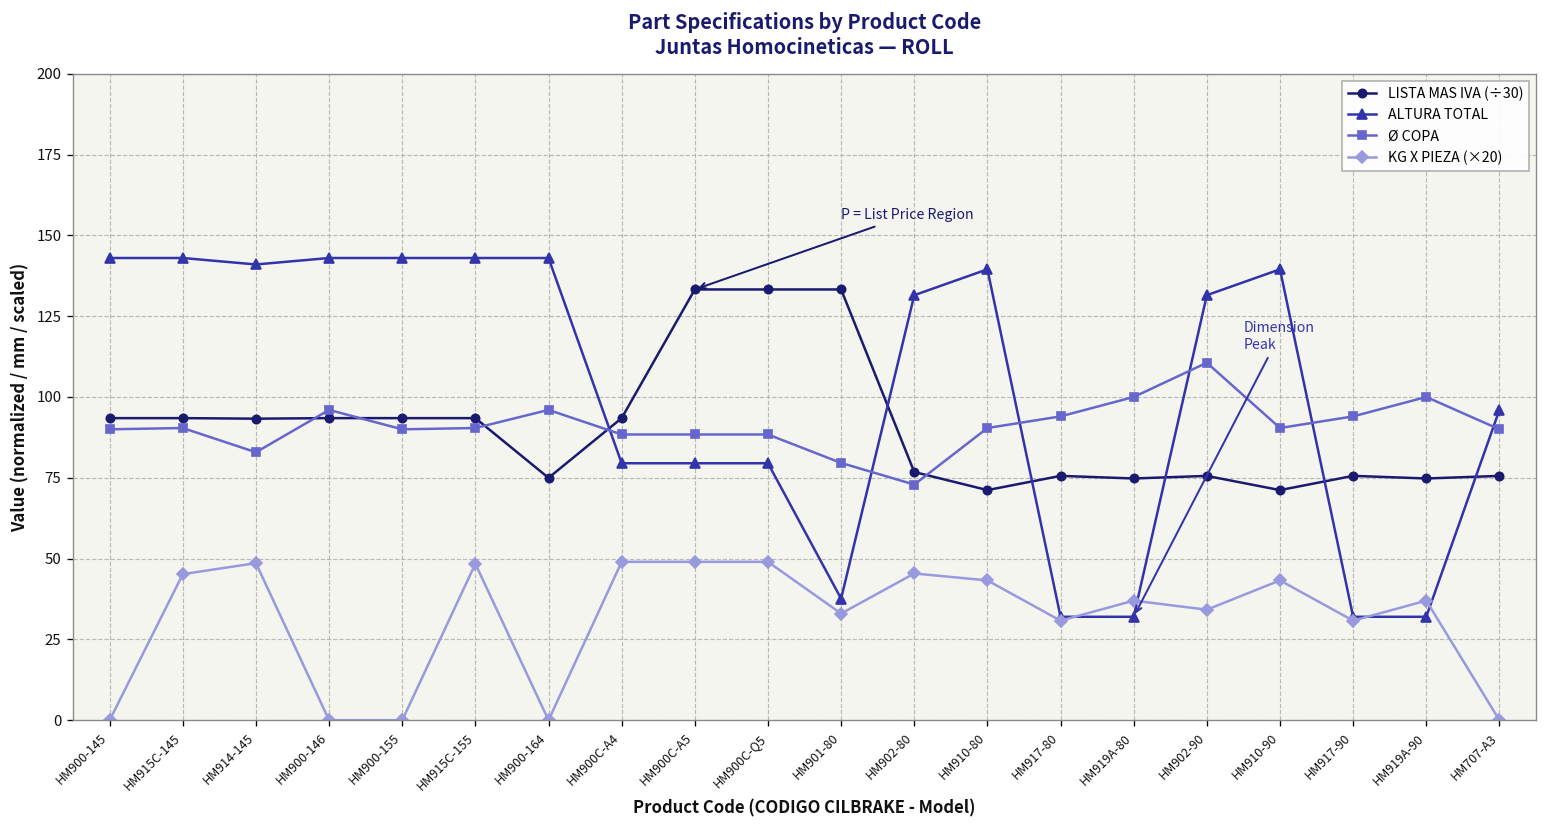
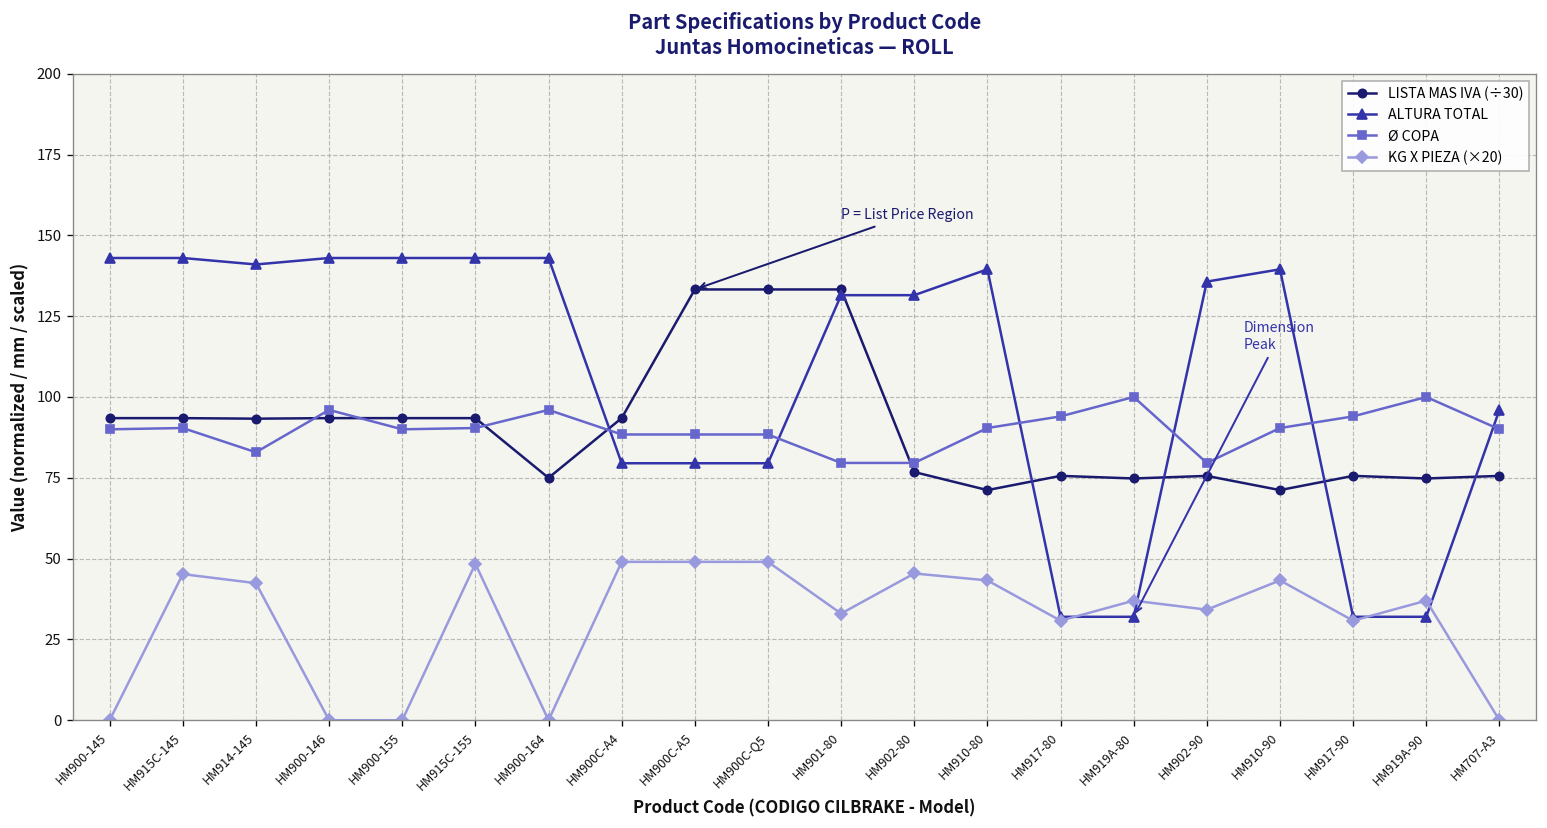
KG X PIEZA (×20), HM914-145: 49 -> 42
ALTURA TOTAL, HM901-80: 38 -> 132
Ø COPA, HM902-80: 73 -> 80
ALTURA TOTAL, HM902-90: 132 -> 136
Ø COPA, HM902-90: 111 -> 80
